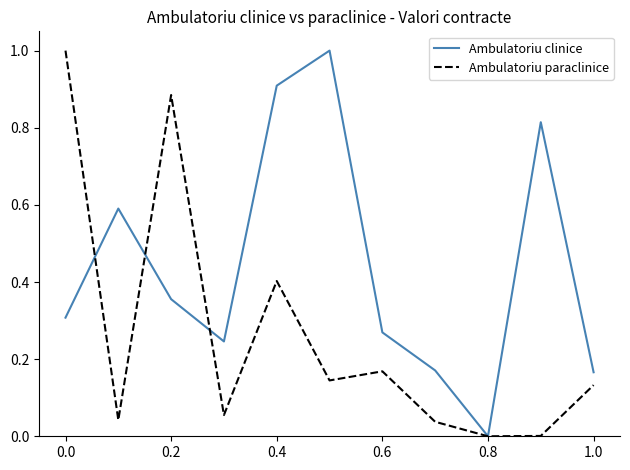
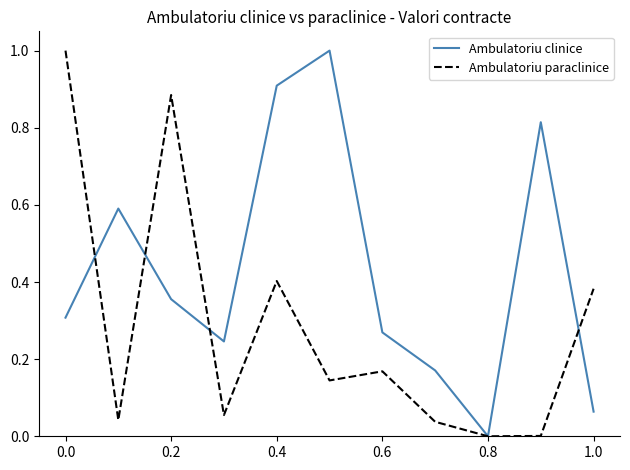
Ambulatoriu clinice, 1.0: 0.17 -> 0.06
Ambulatoriu paraclinice, 1.0: 0.13 -> 0.38
